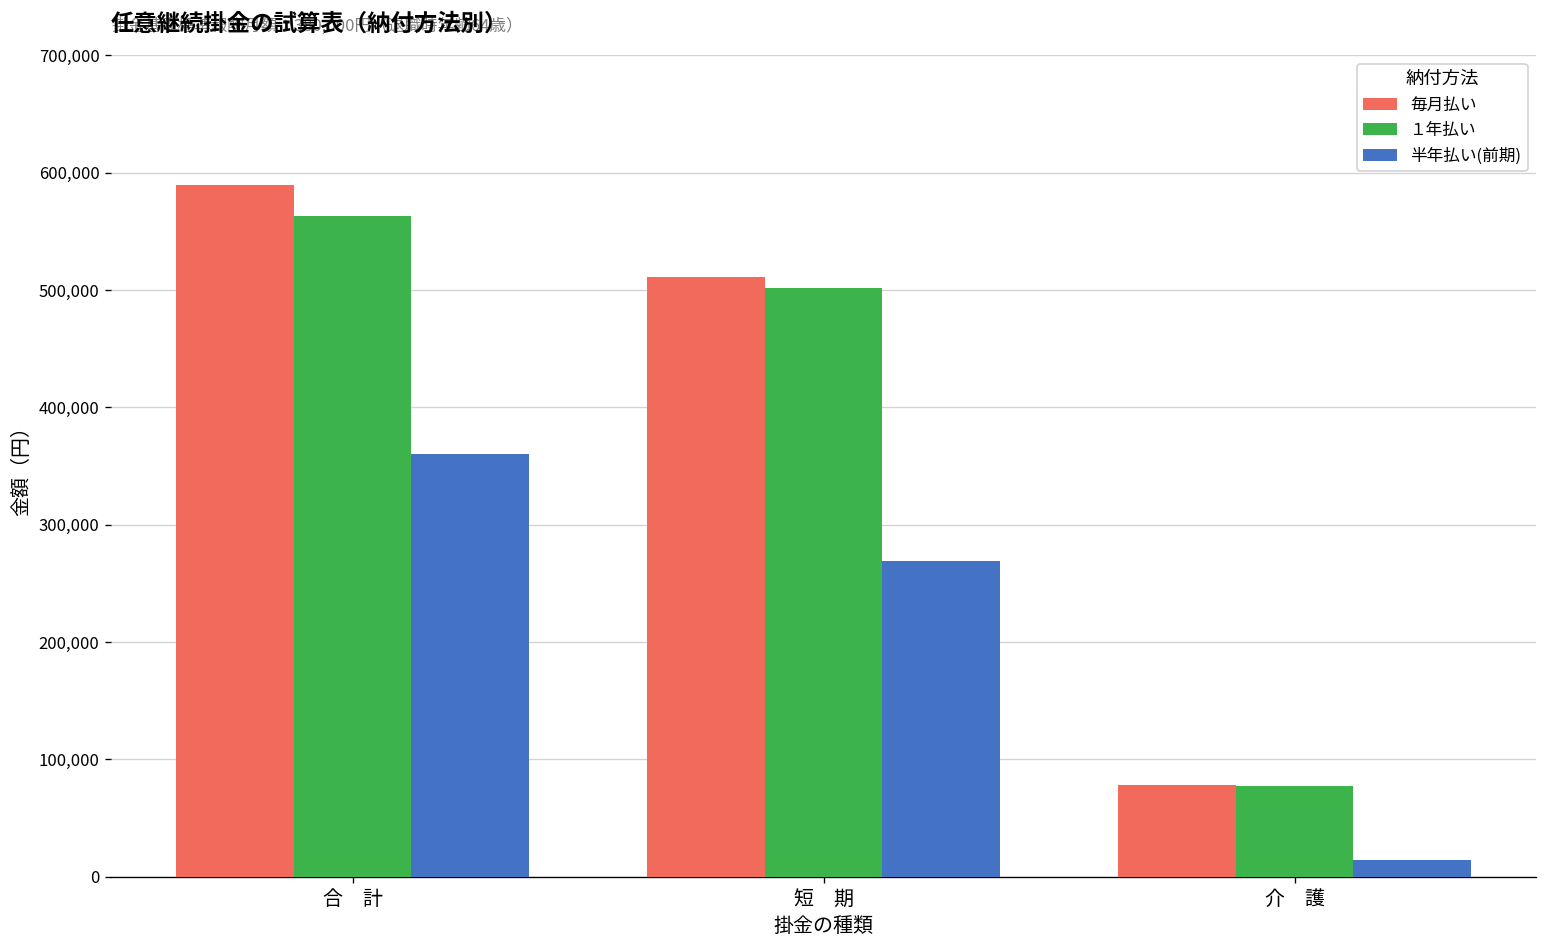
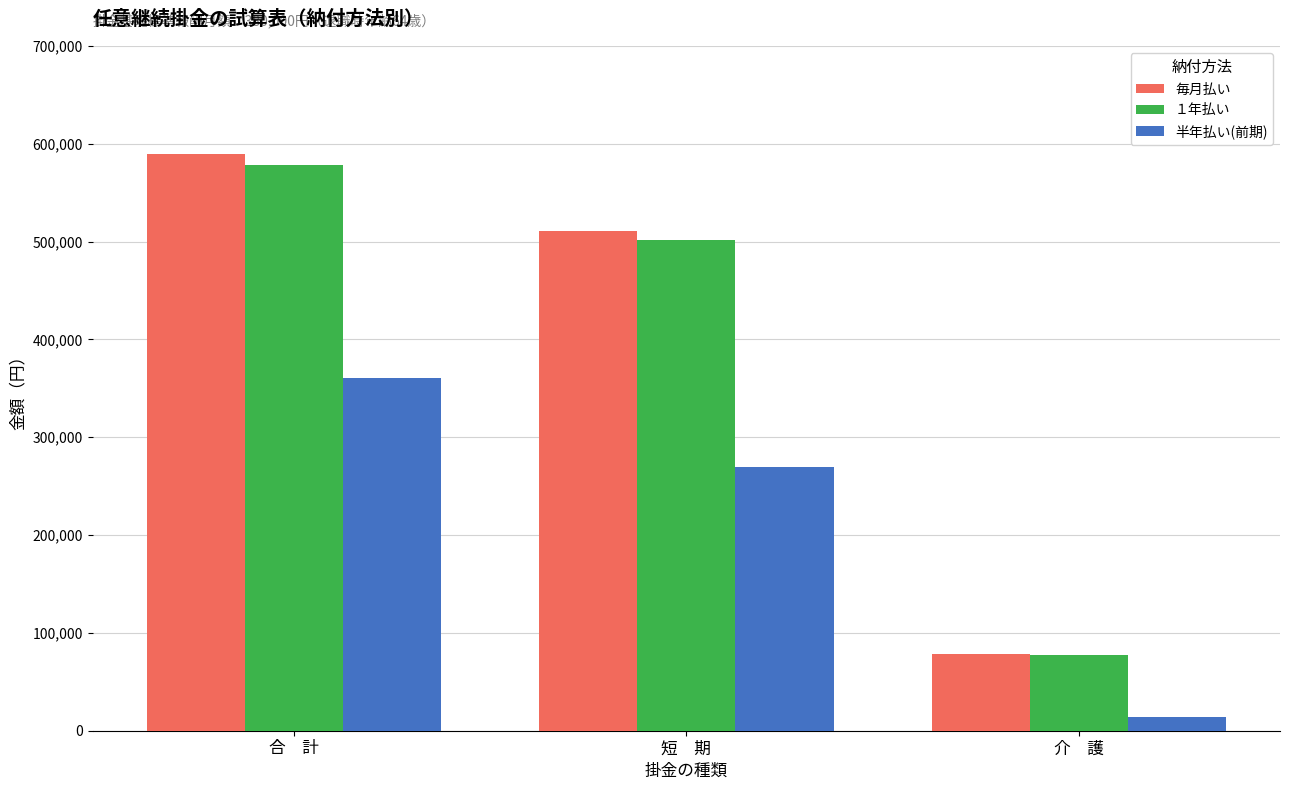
１年払い, 合 計: 560,000 -> 580,000
